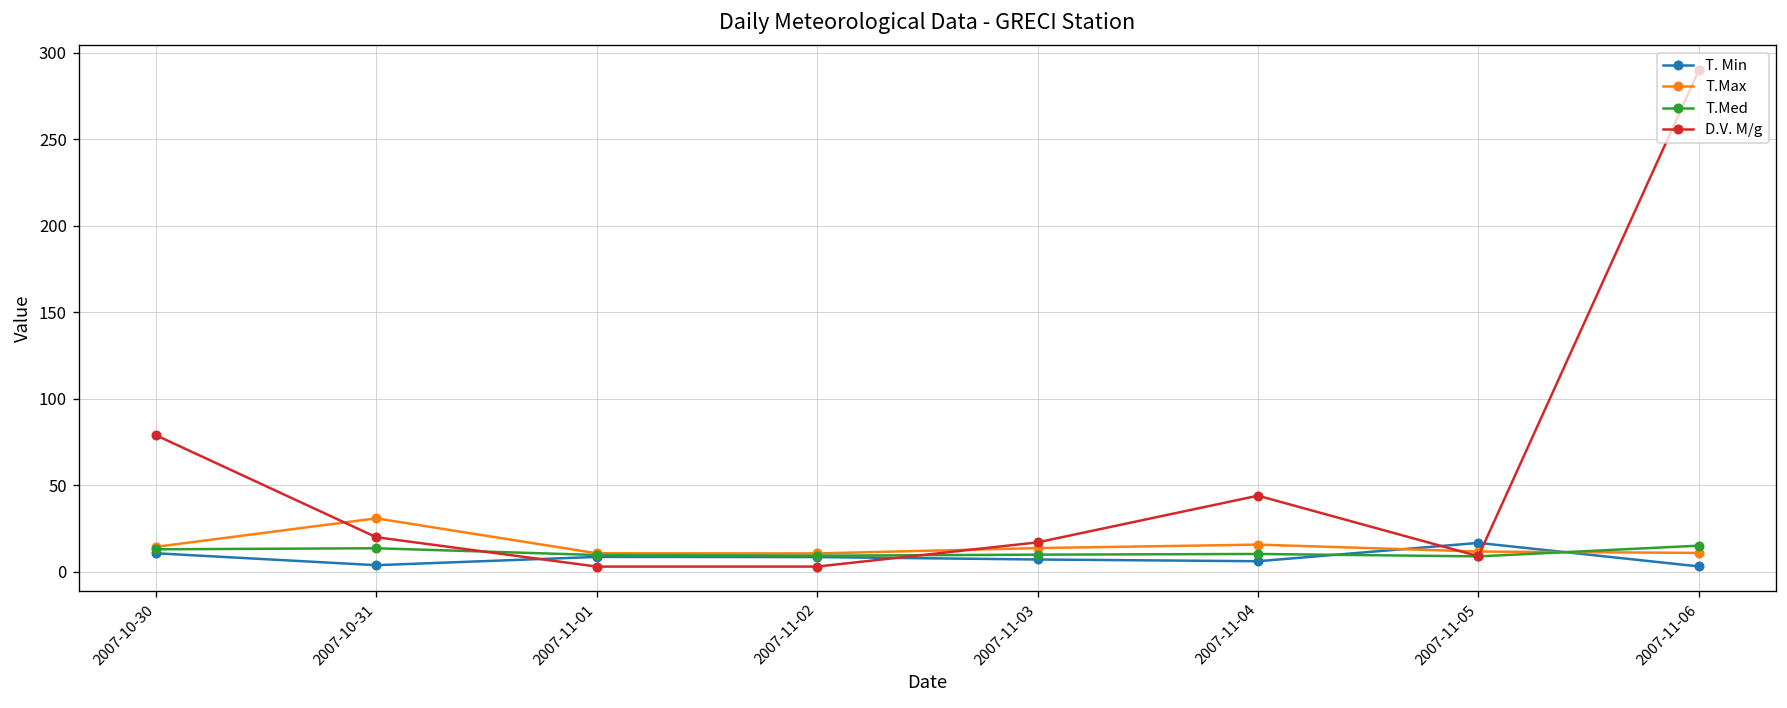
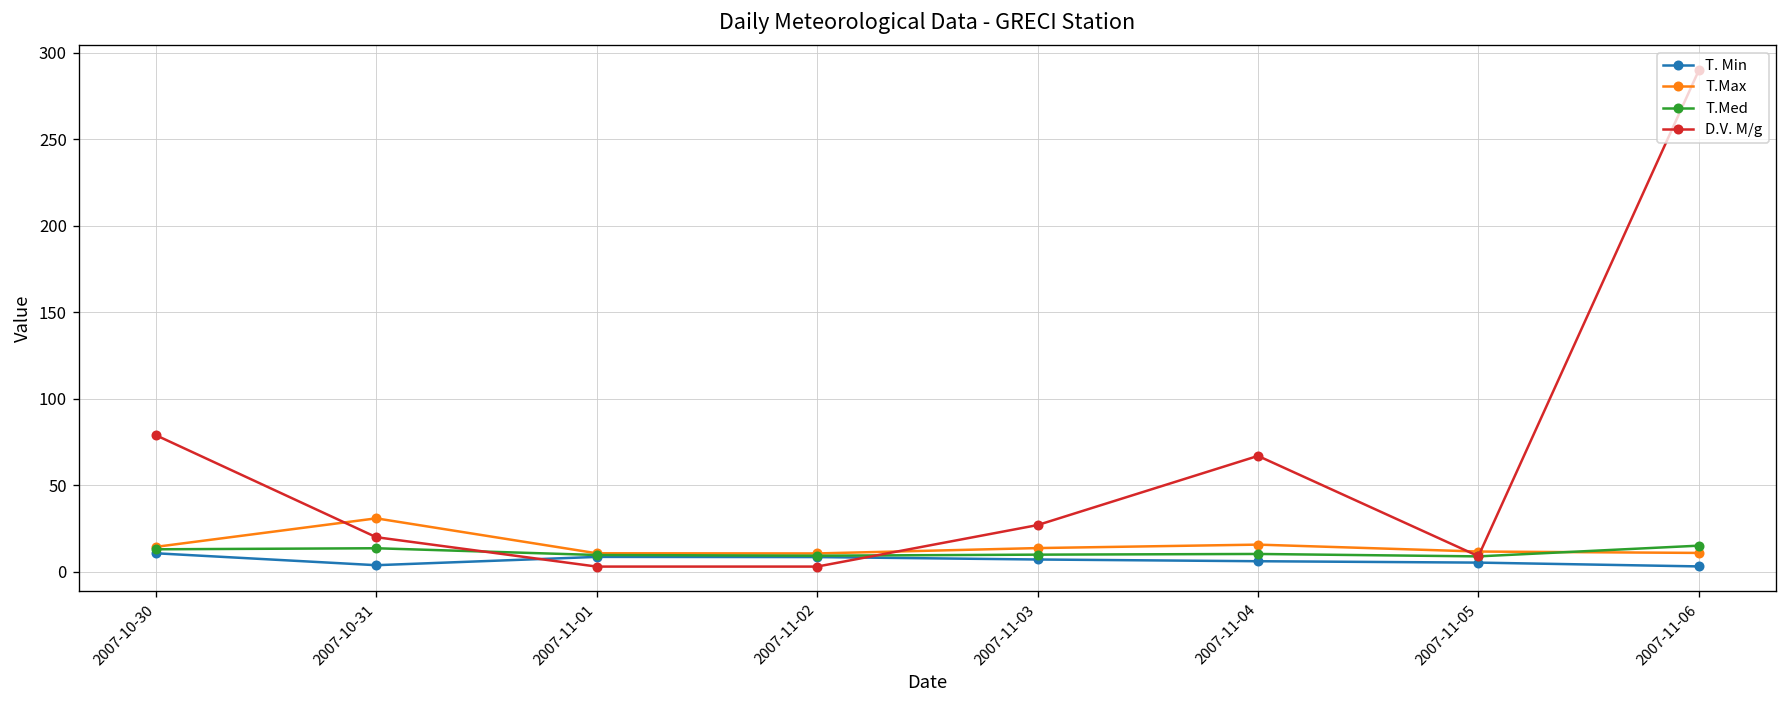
D.V. M/g, 2007-11-03: 17 -> 27
D.V. M/g, 2007-11-04: 44 -> 67
T. Min, 2007-11-05: 17 -> 5
